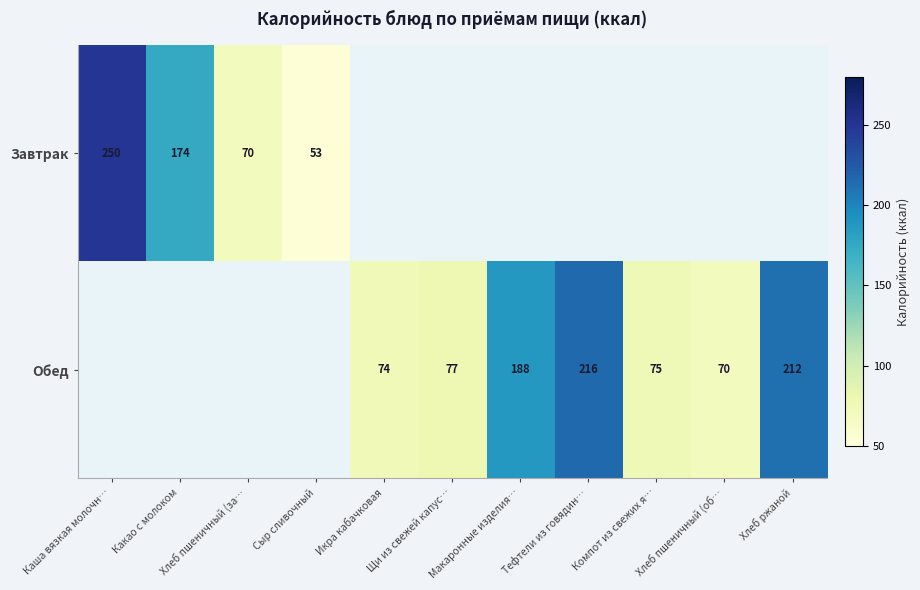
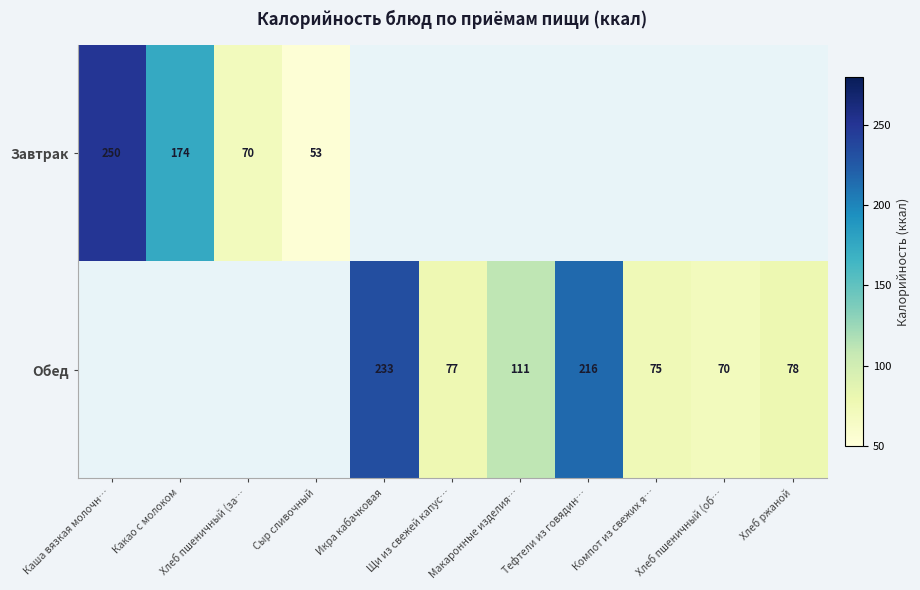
Обед, Икра кабачковая: 74 -> 233
Обед, Макаронные изделия…: 188 -> 111
Обед, Хлеб ржаной: 212 -> 78
